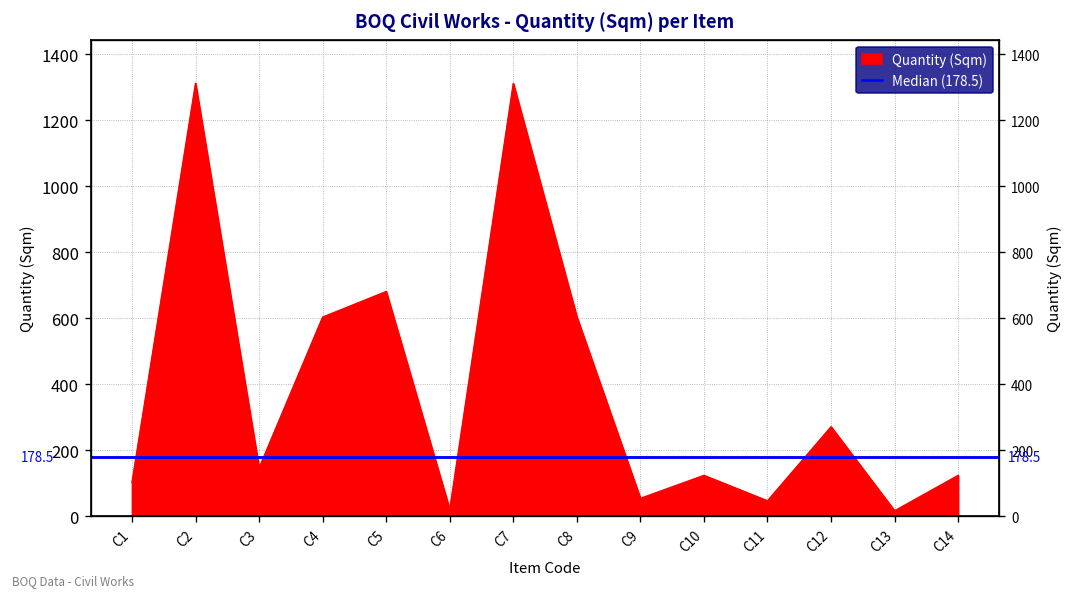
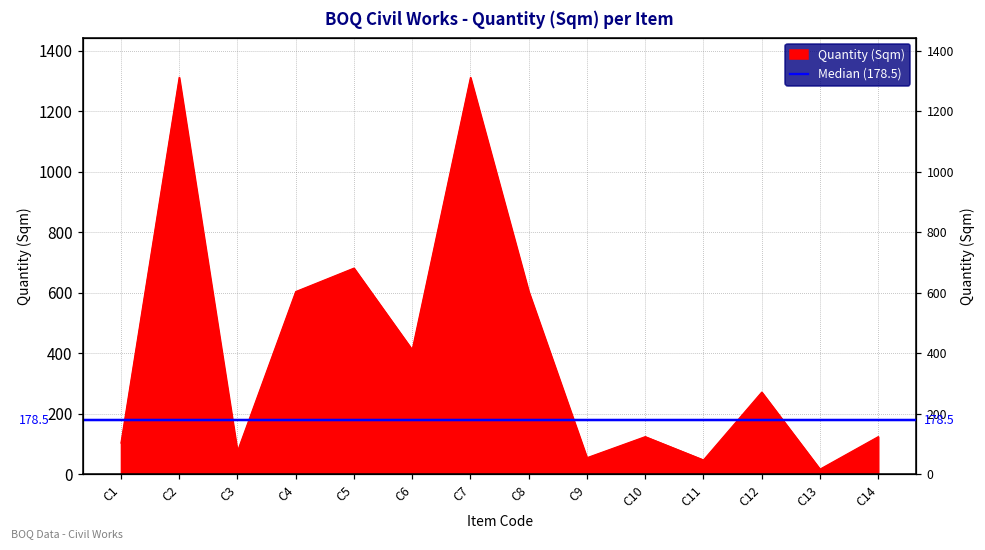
C3: 150 -> 80
C6: 20 -> 410
